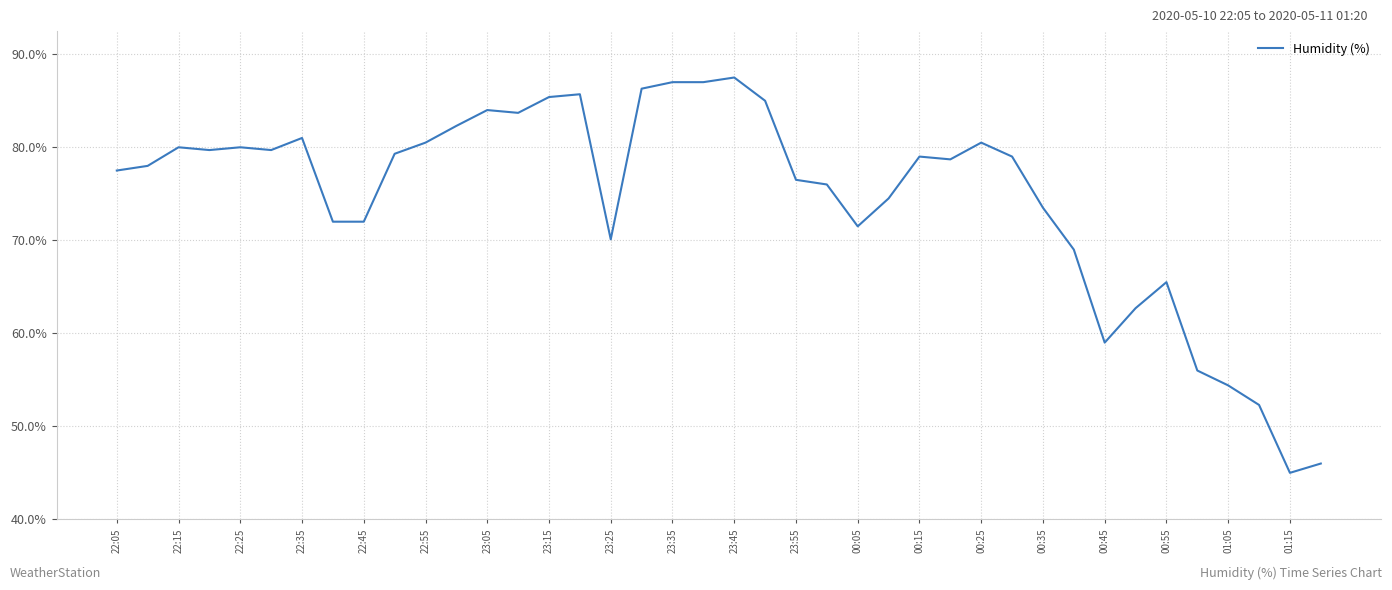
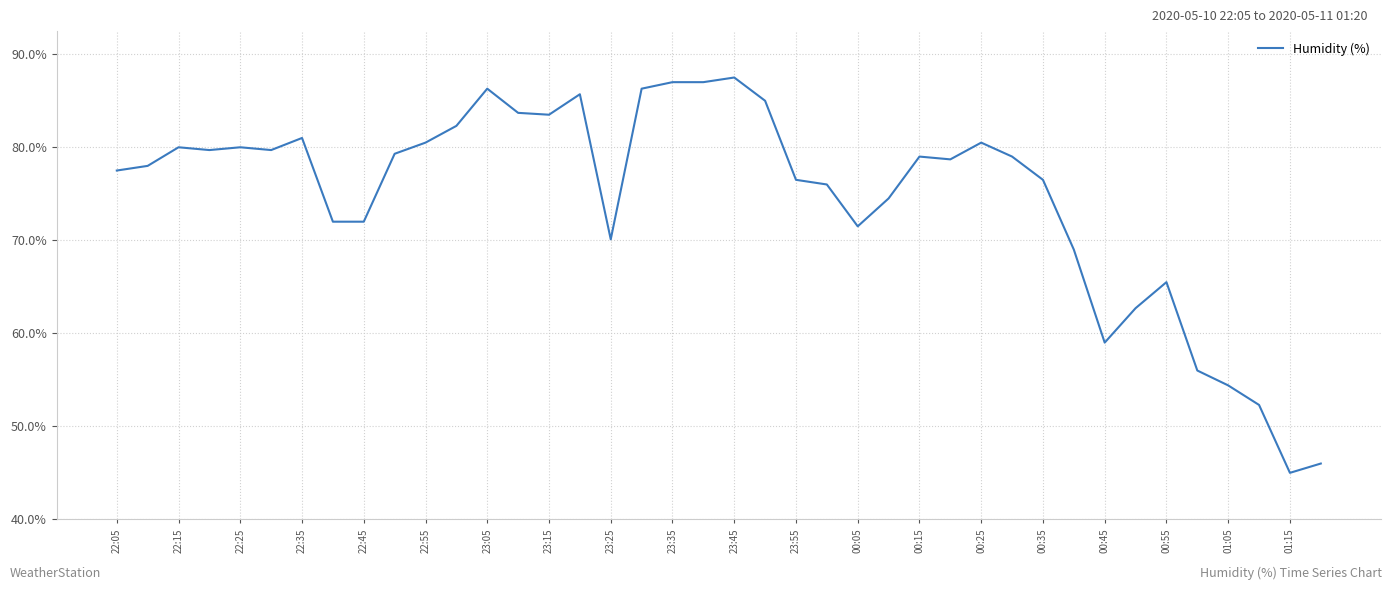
23:05: 84% -> 86%
23:15: 85% -> 84%
00:35: 74% -> 77%
